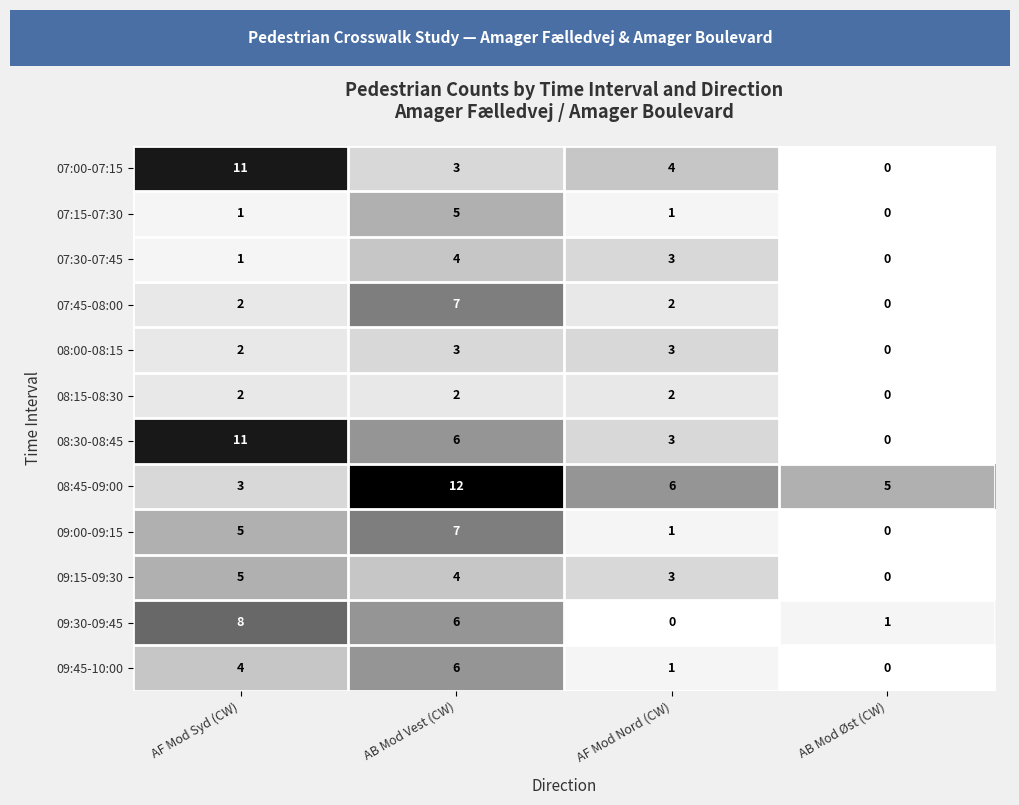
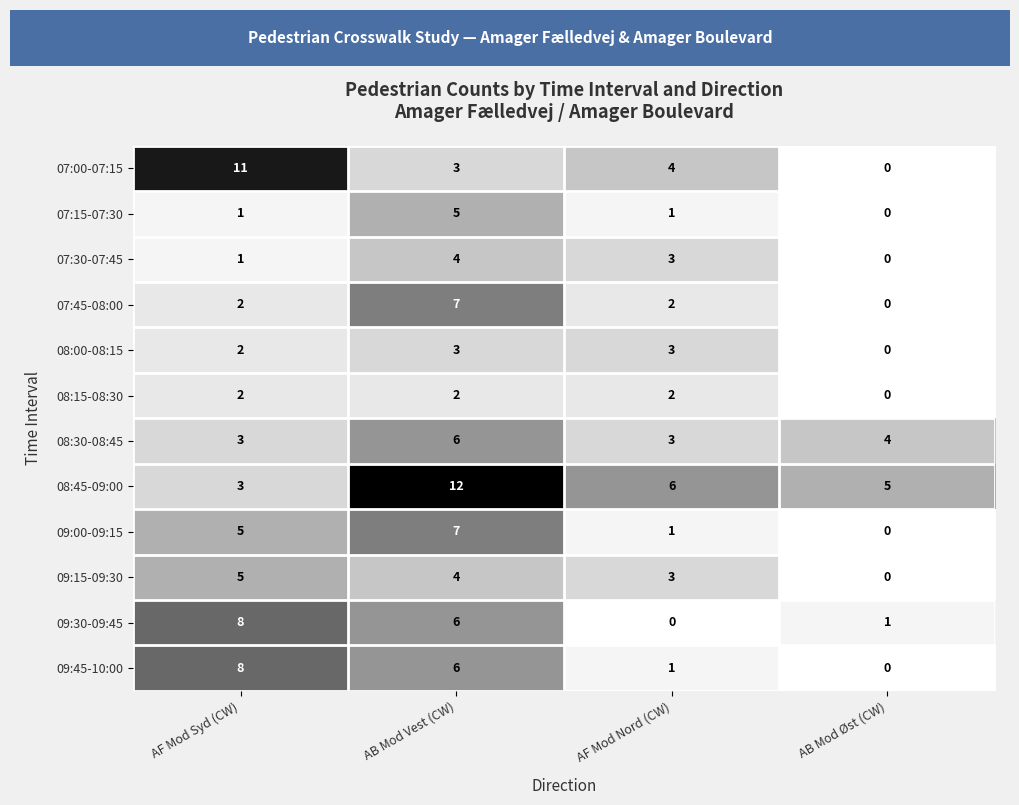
08:30-08:45, AF Mod Syd (CW): 11 -> 3
08:30-08:45, AB Mod Øst (CW): 0 -> 4
09:45-10:00, AF Mod Syd (CW): 4 -> 8
